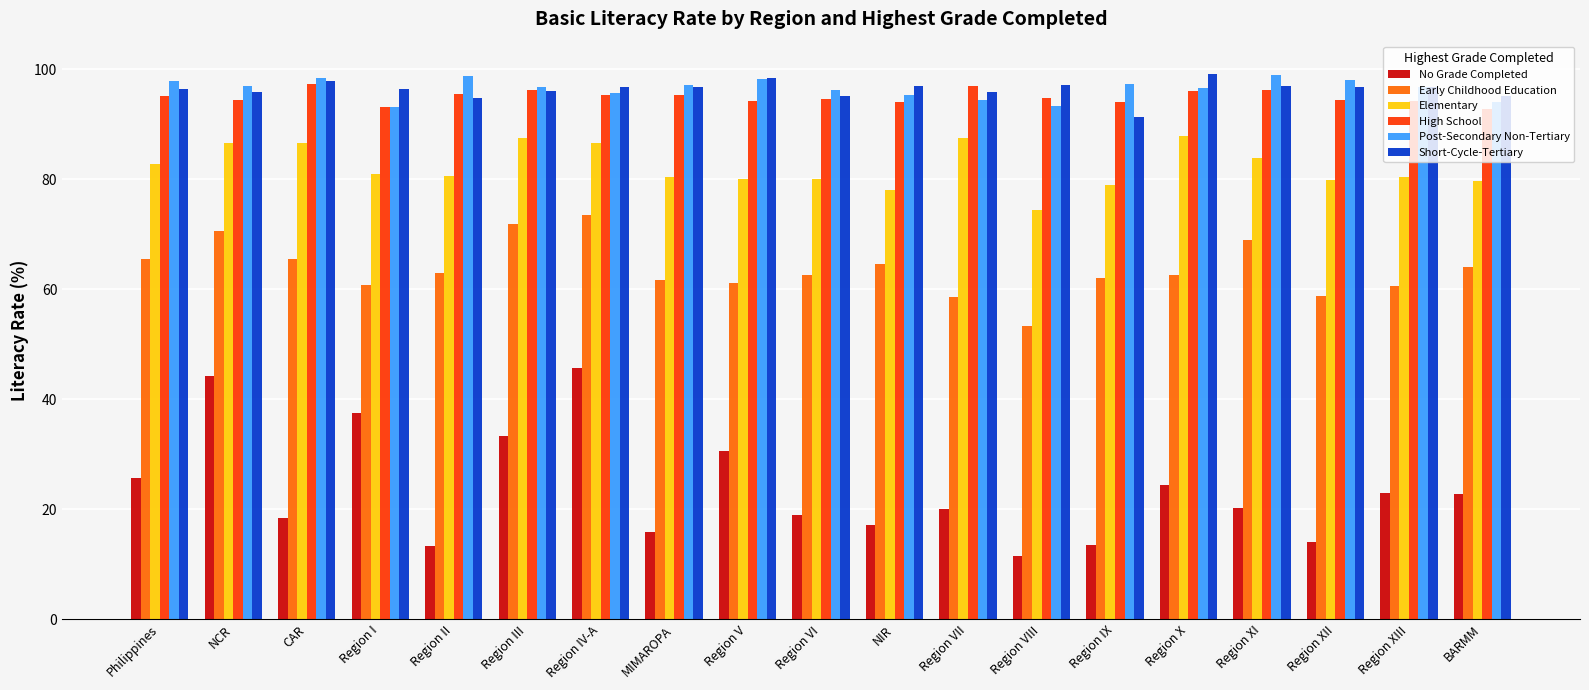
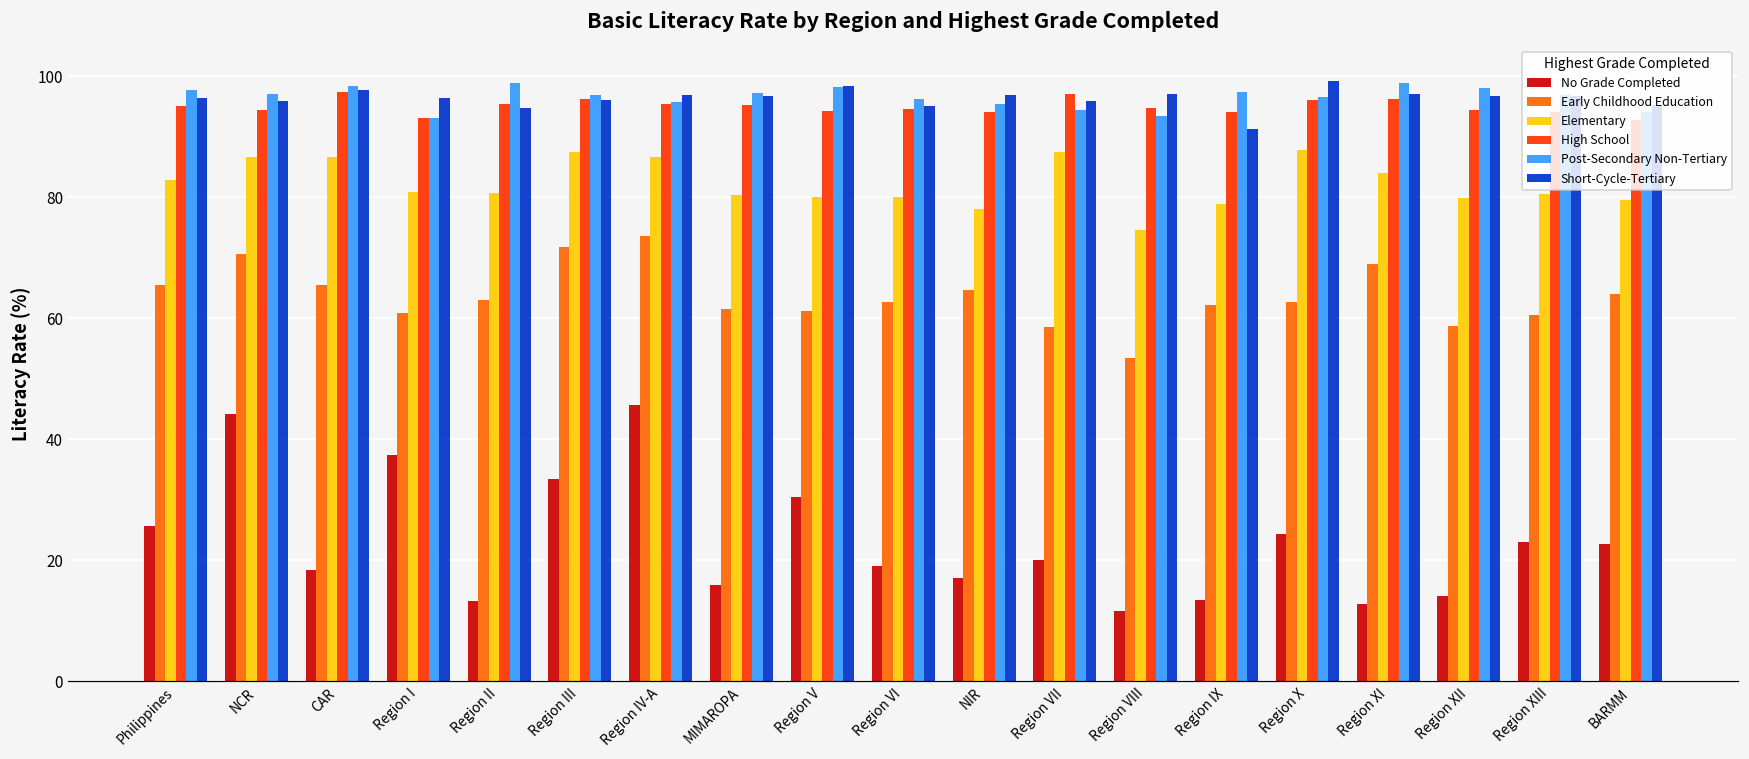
No Grade Completed, Region XI: 20 -> 13
